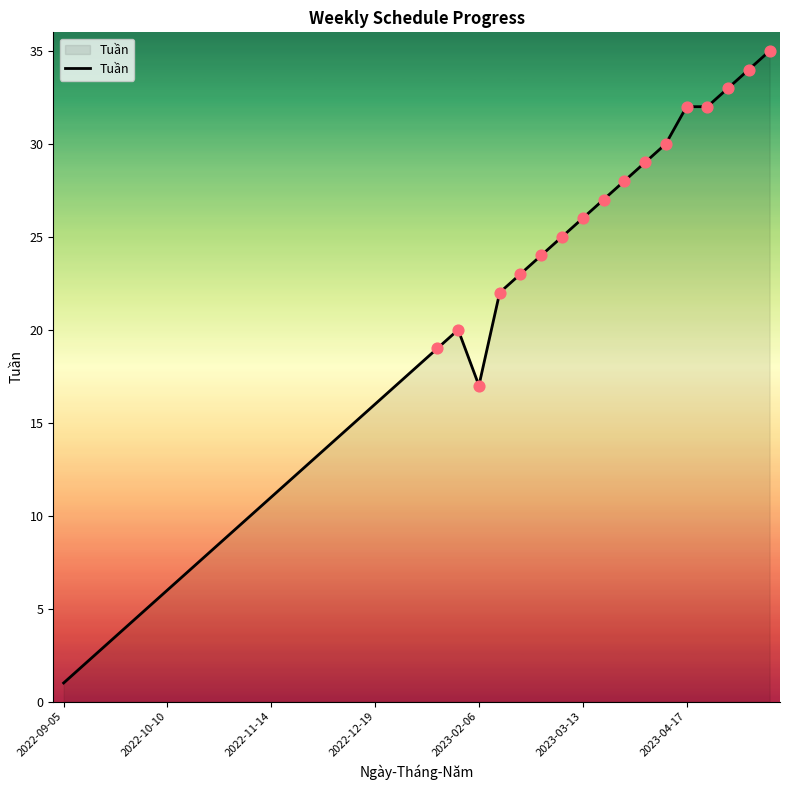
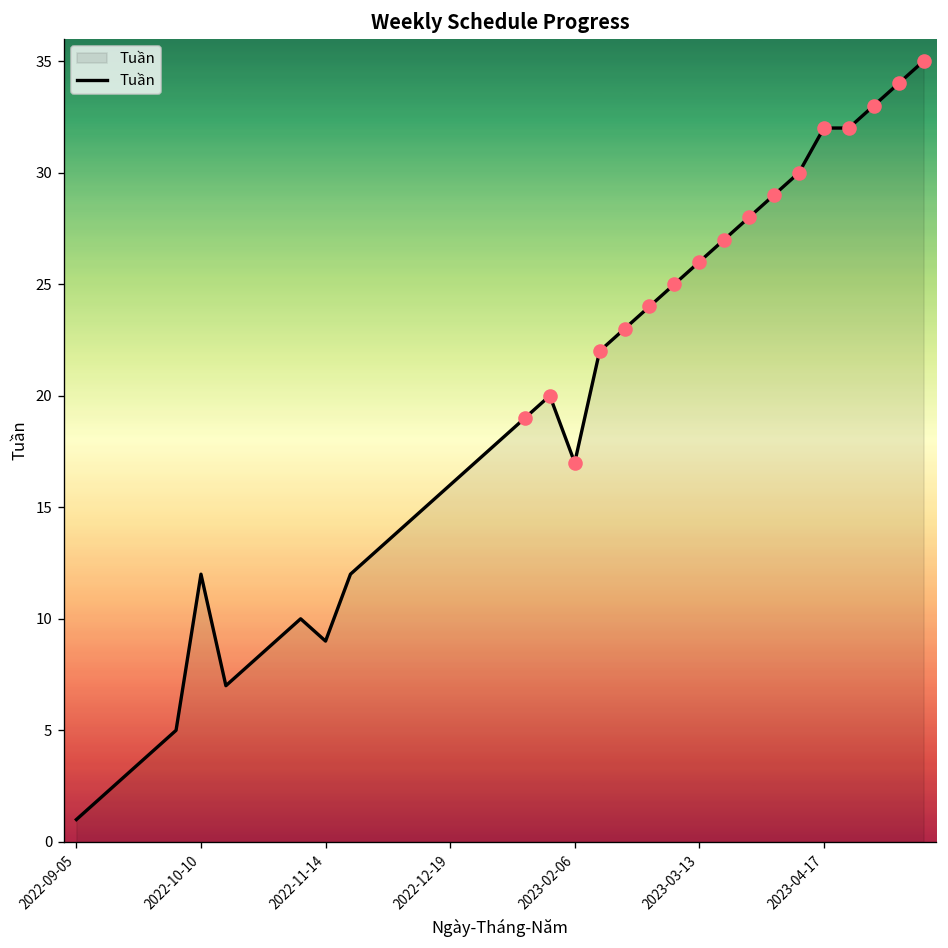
Tuần, 2022-10-10: 6 -> 12
Tuần, 2022-11-14: 11 -> 9
